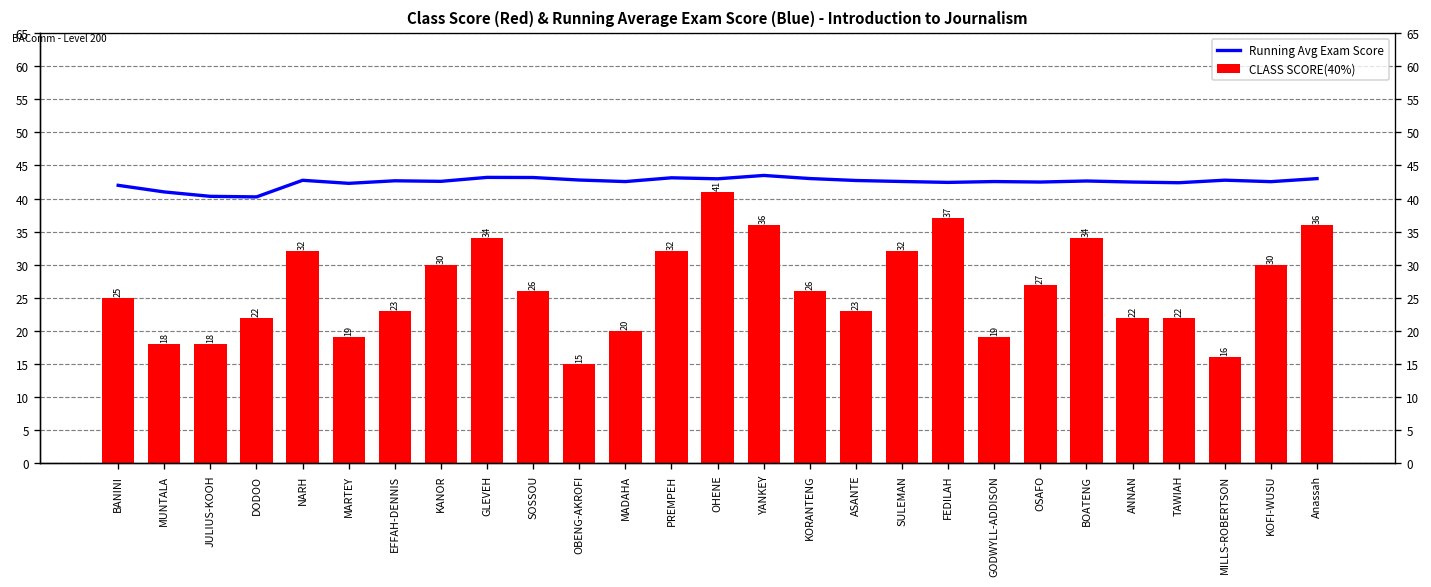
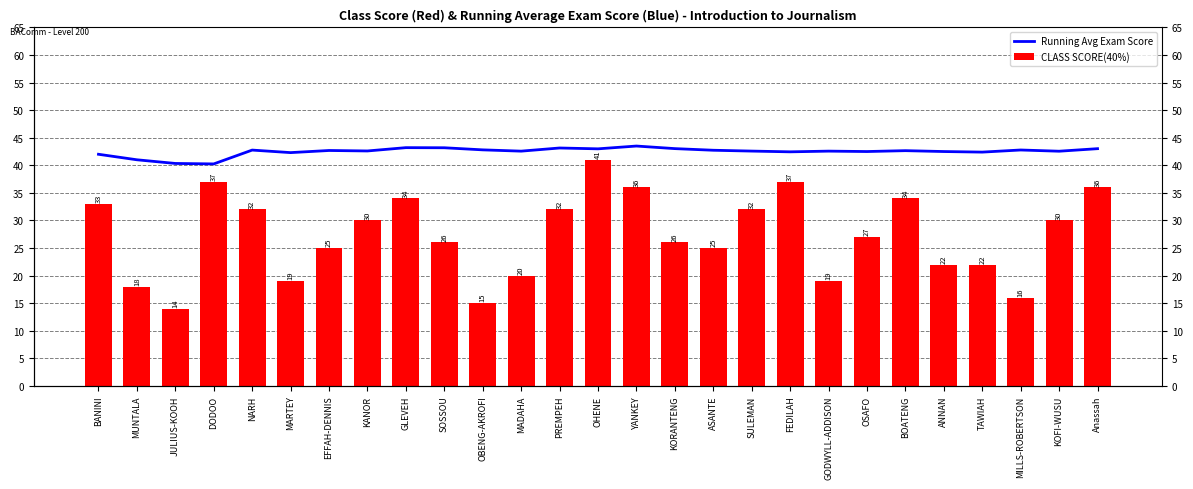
CLASS SCORE(40%), BANINI: 25 -> 33
CLASS SCORE(40%), JULIUS-KOOH: 18 -> 14
CLASS SCORE(40%), DODOO: 22 -> 37
CLASS SCORE(40%), EFFAH-DENNIS: 23 -> 25
CLASS SCORE(40%), ASANTE: 23 -> 25
